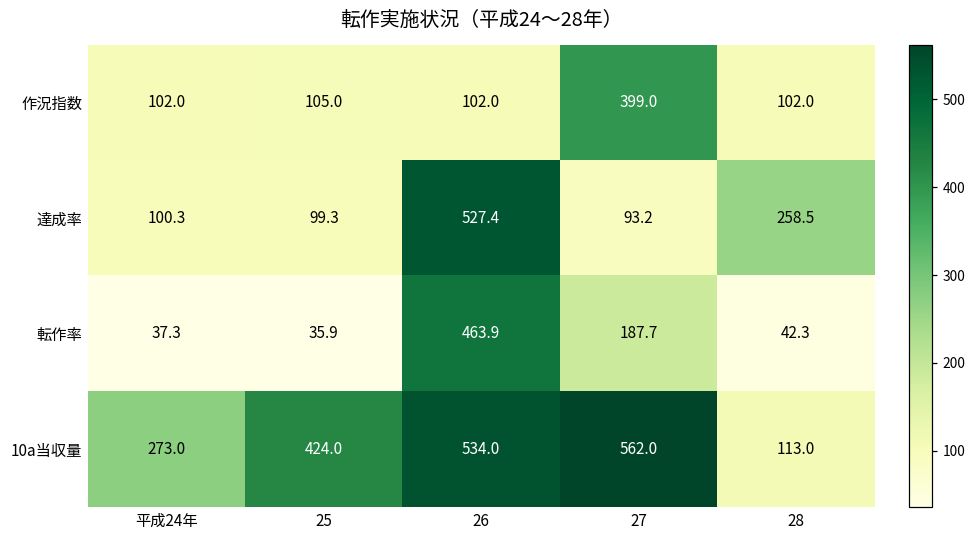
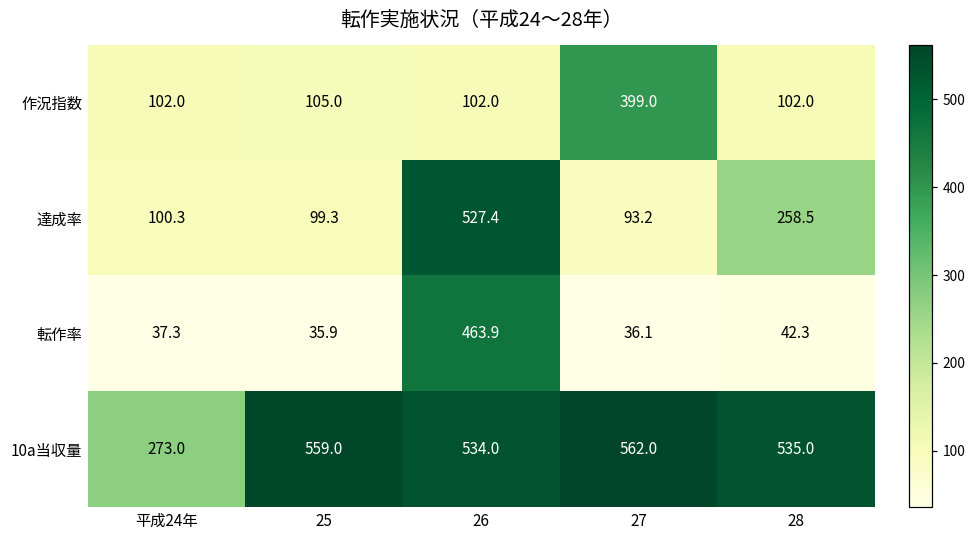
転作率, 27: 187.7 -> 36.1
10a当収量, 25: 424.0 -> 559.0
10a当収量, 28: 113.0 -> 535.0
